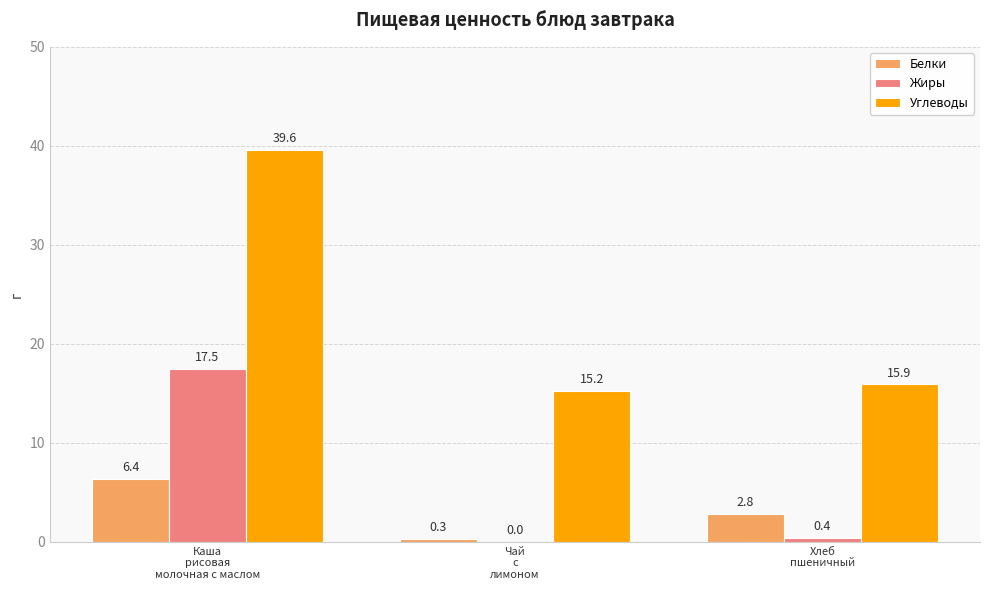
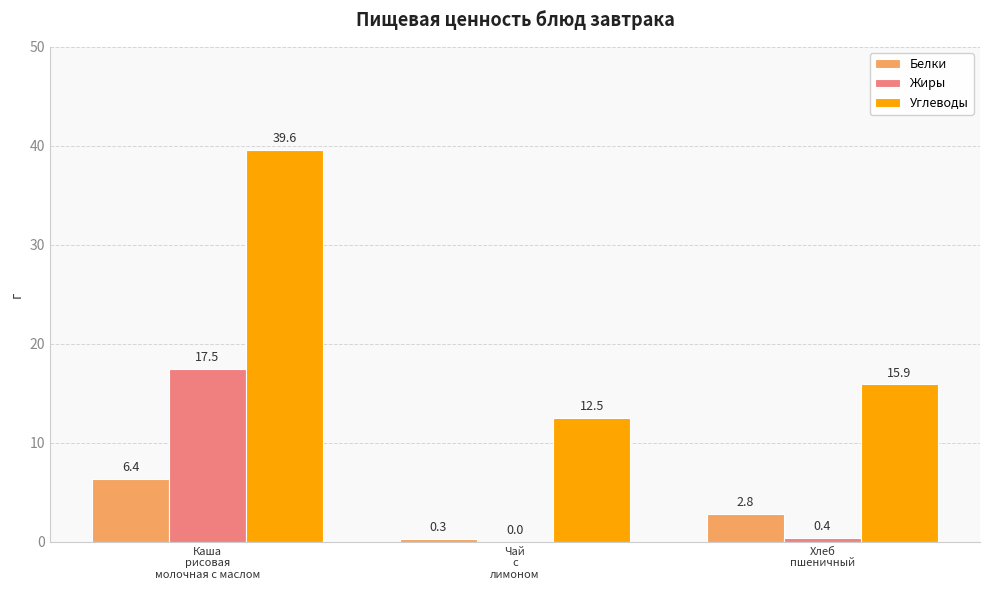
Углеводы, Чай с лимоном: 15.2 -> 12.5
